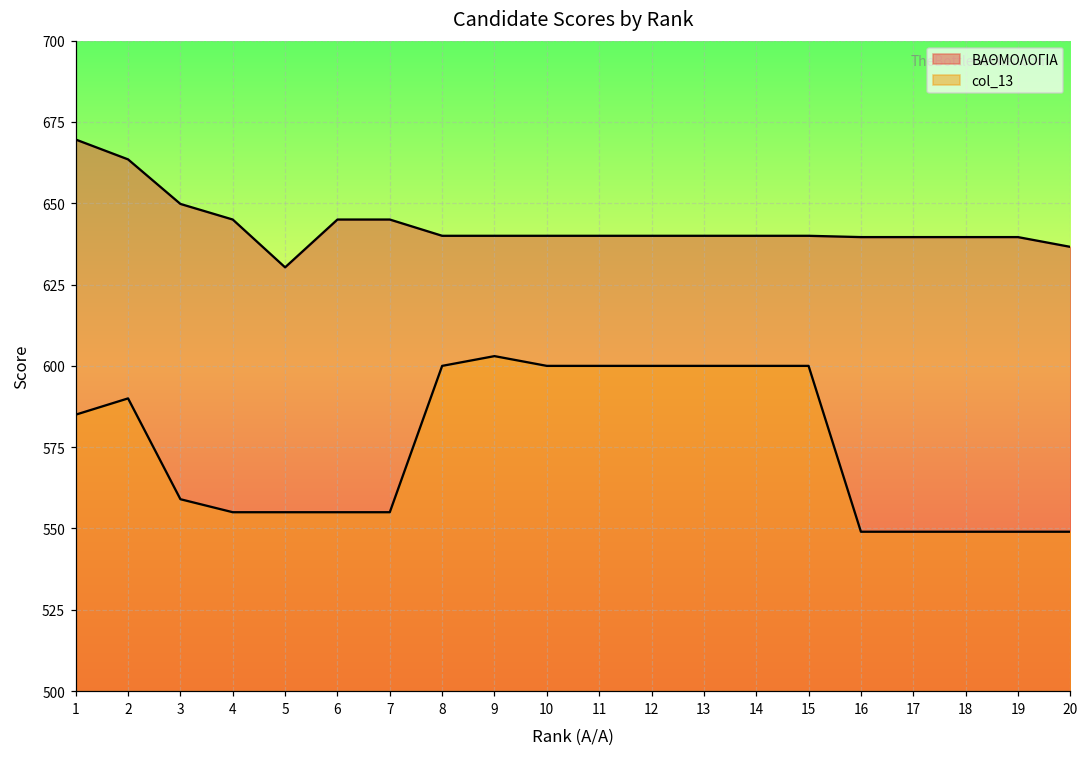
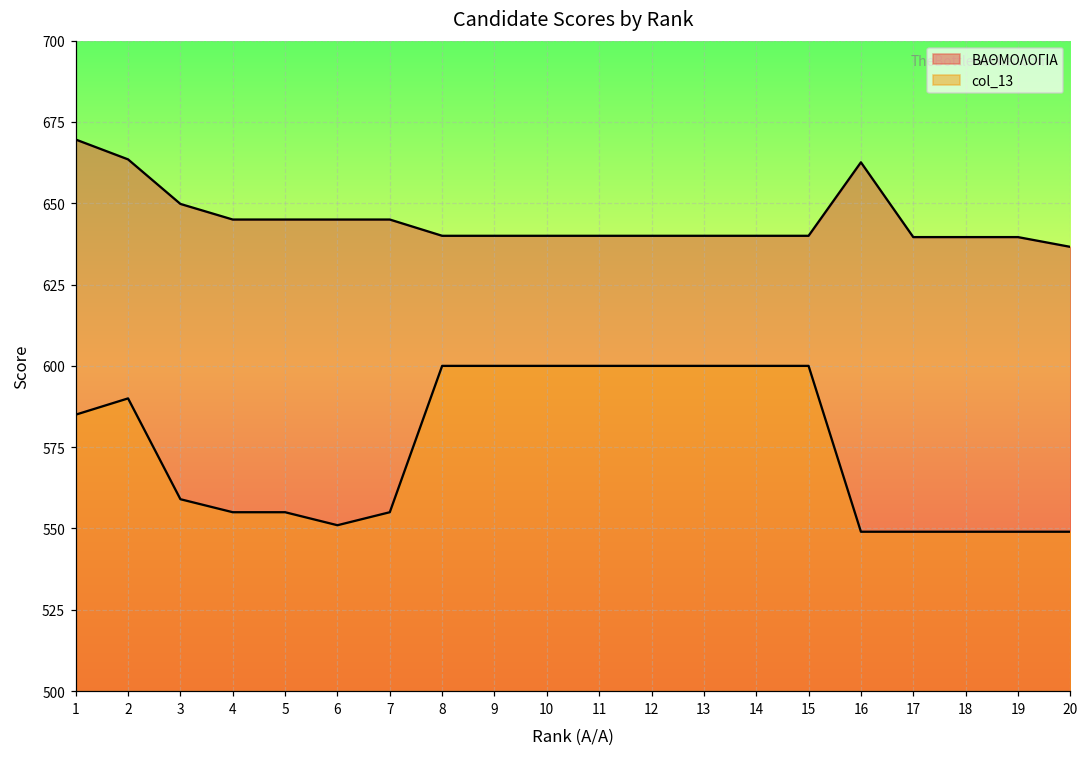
ΒΑΘΜΟΛΟΓΙΑ, 5: 630 -> 645
col_13, 6: 555 -> 551
col_13, 9: 603 -> 600
ΒΑΘΜΟΛΟΓΙΑ, 16: 640 -> 663
